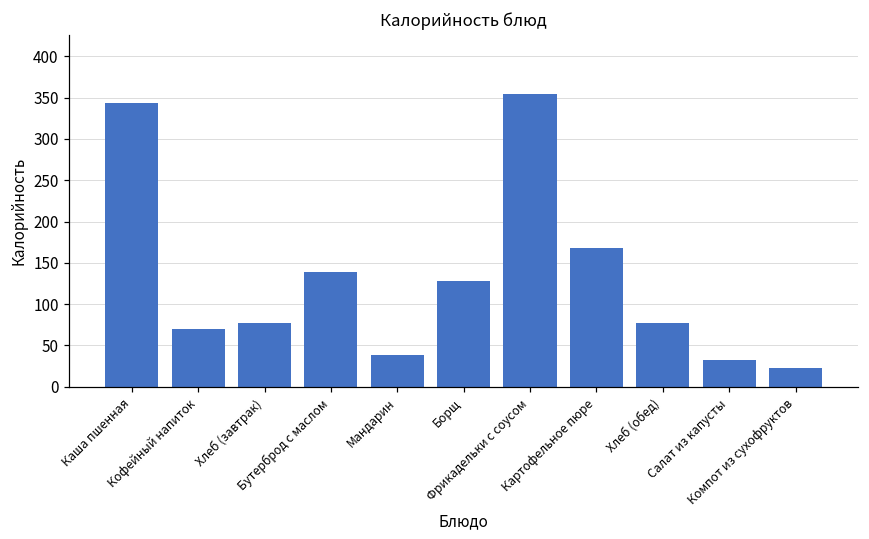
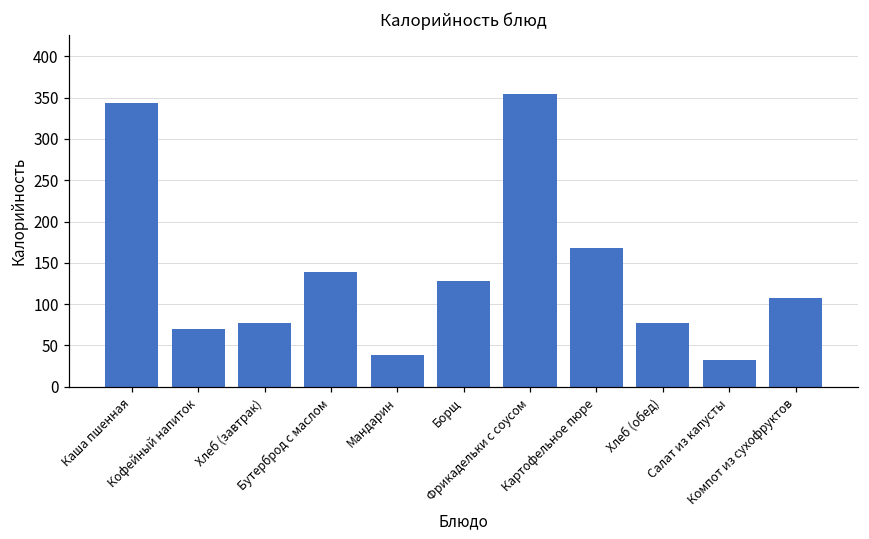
Компот из сухофруктов: 20 -> 110
